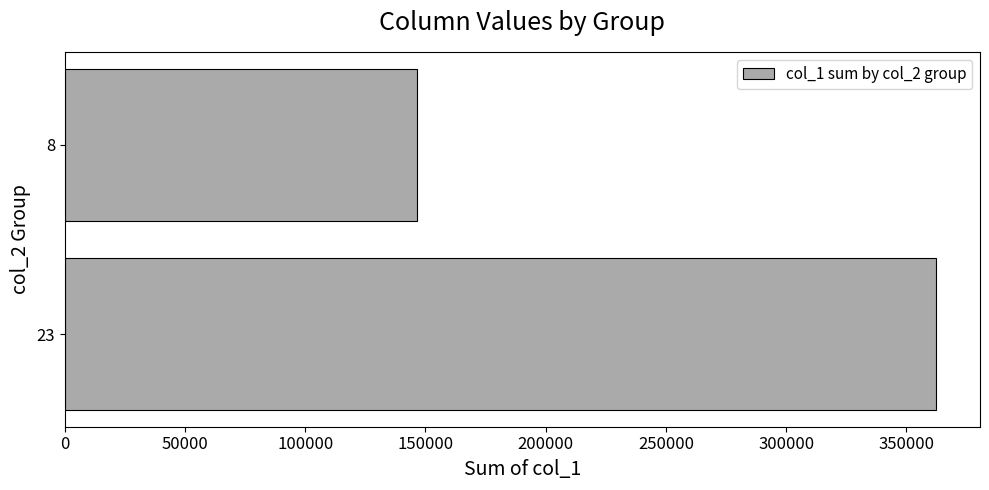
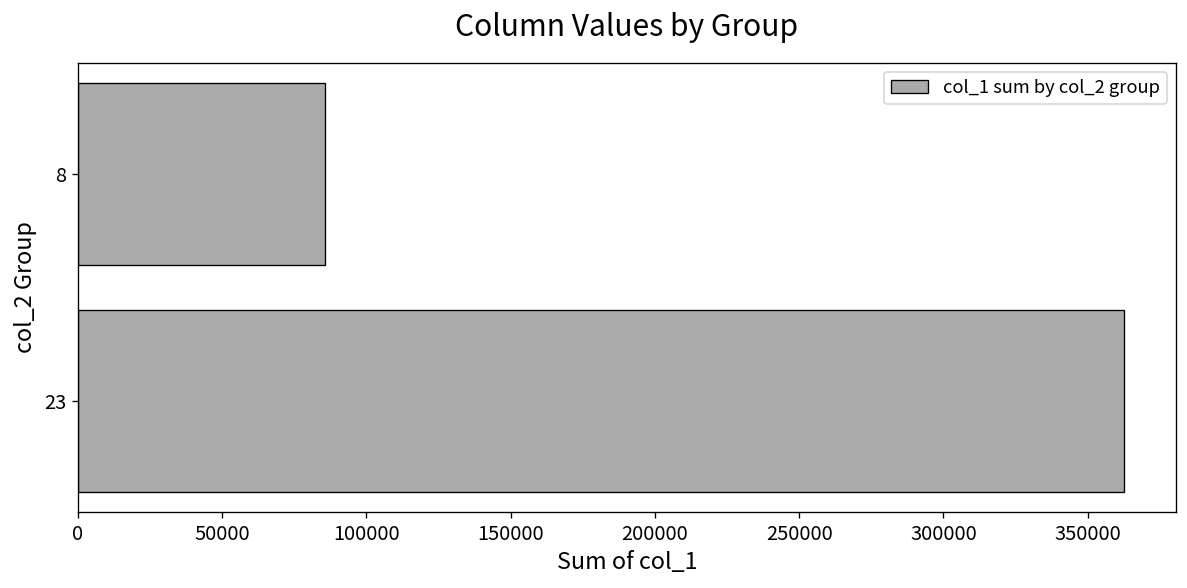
8: 147000 -> 86000
